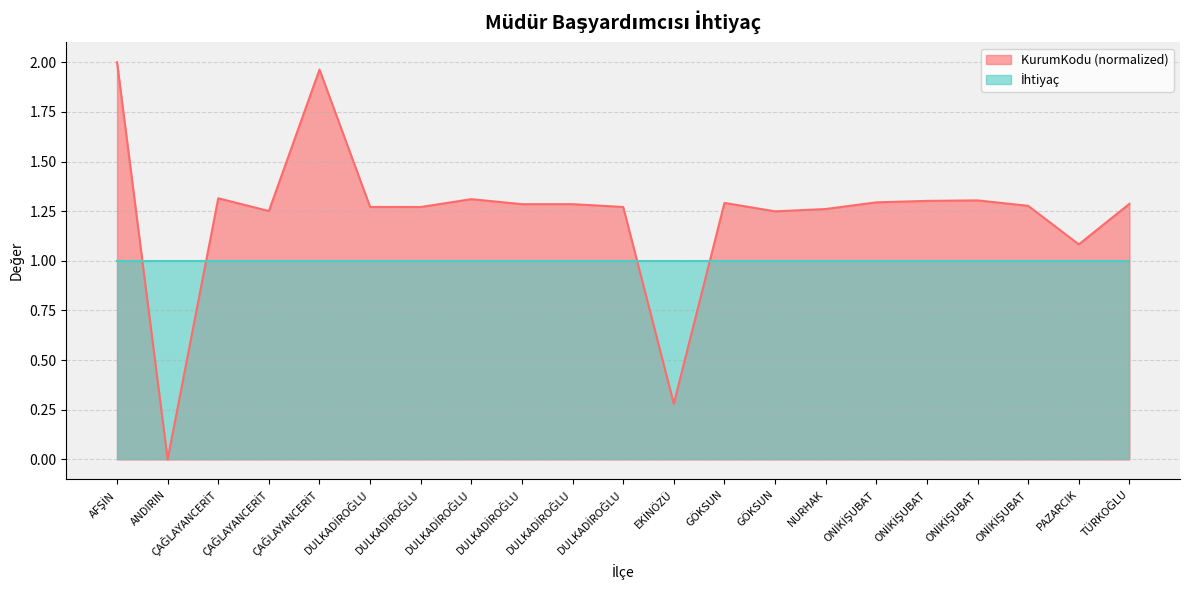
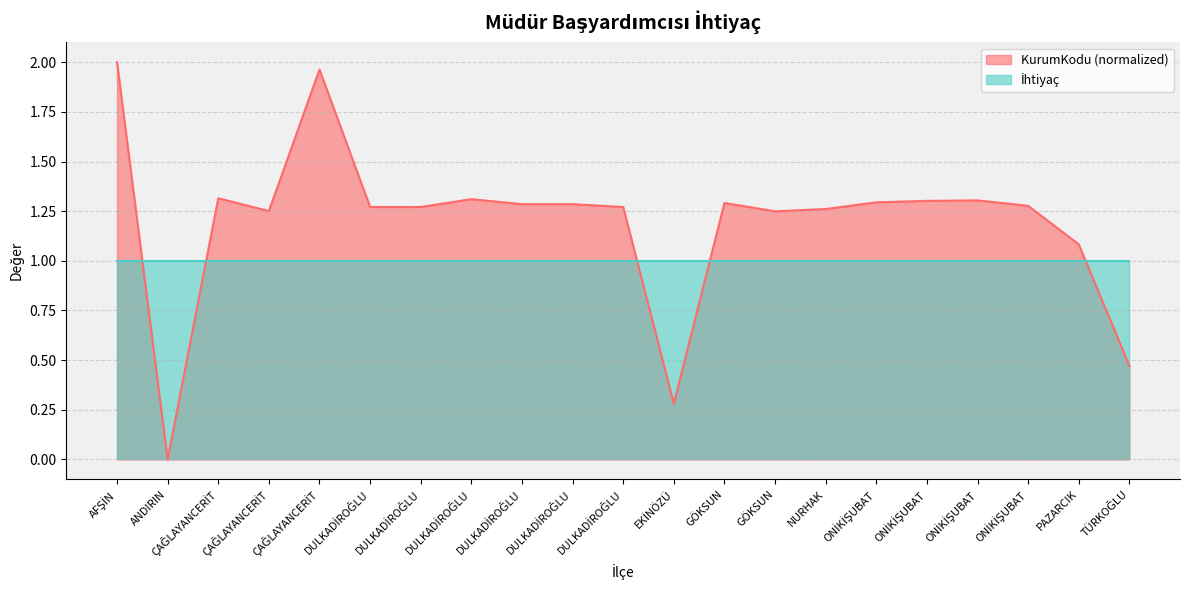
KurumKodu (normalized), TÜRKOĞLU: 1.29 -> 0.47
